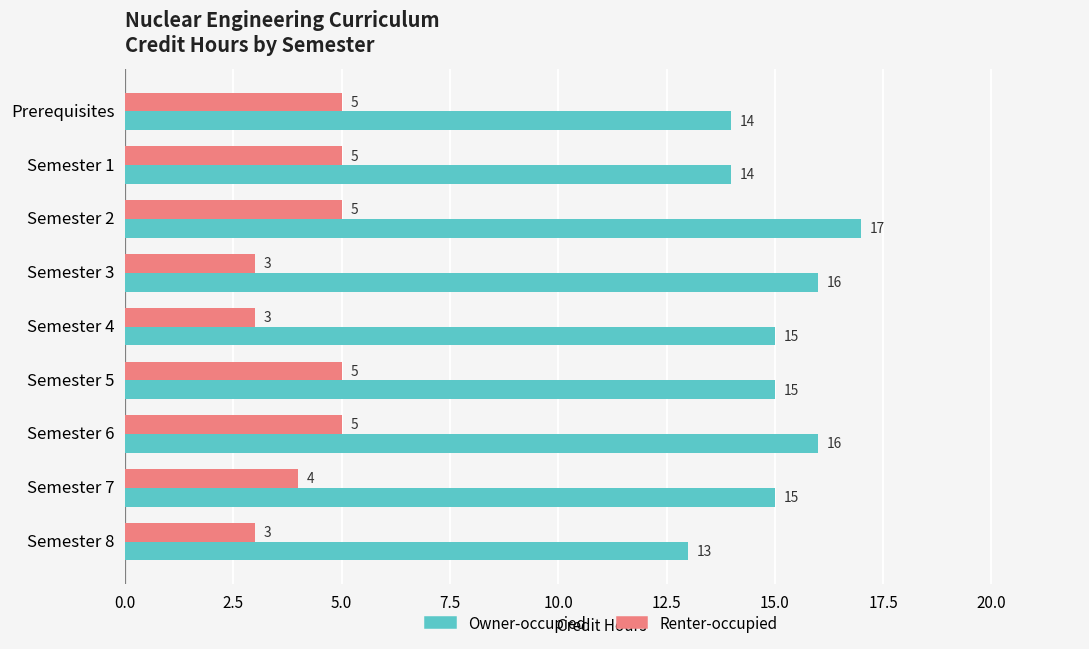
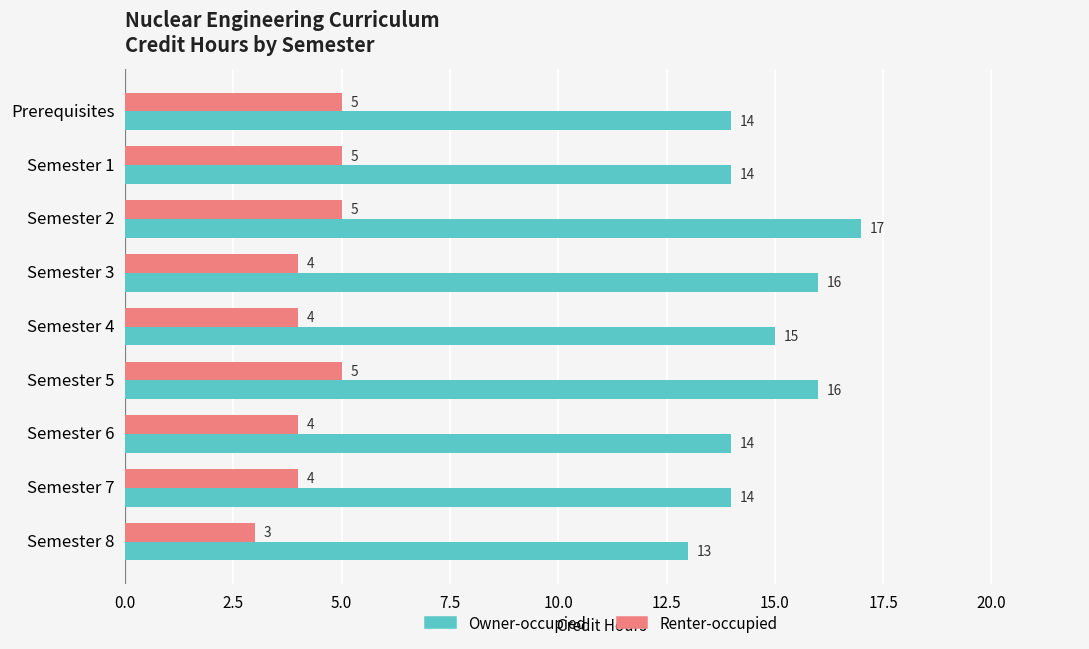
Renter-occupied, Semester 3: 3 -> 4
Renter-occupied, Semester 4: 3 -> 4
Owner-occupied, Semester 5: 15 -> 16
Renter-occupied, Semester 6: 5 -> 4
Owner-occupied, Semester 6: 16 -> 14
Owner-occupied, Semester 7: 15 -> 14
